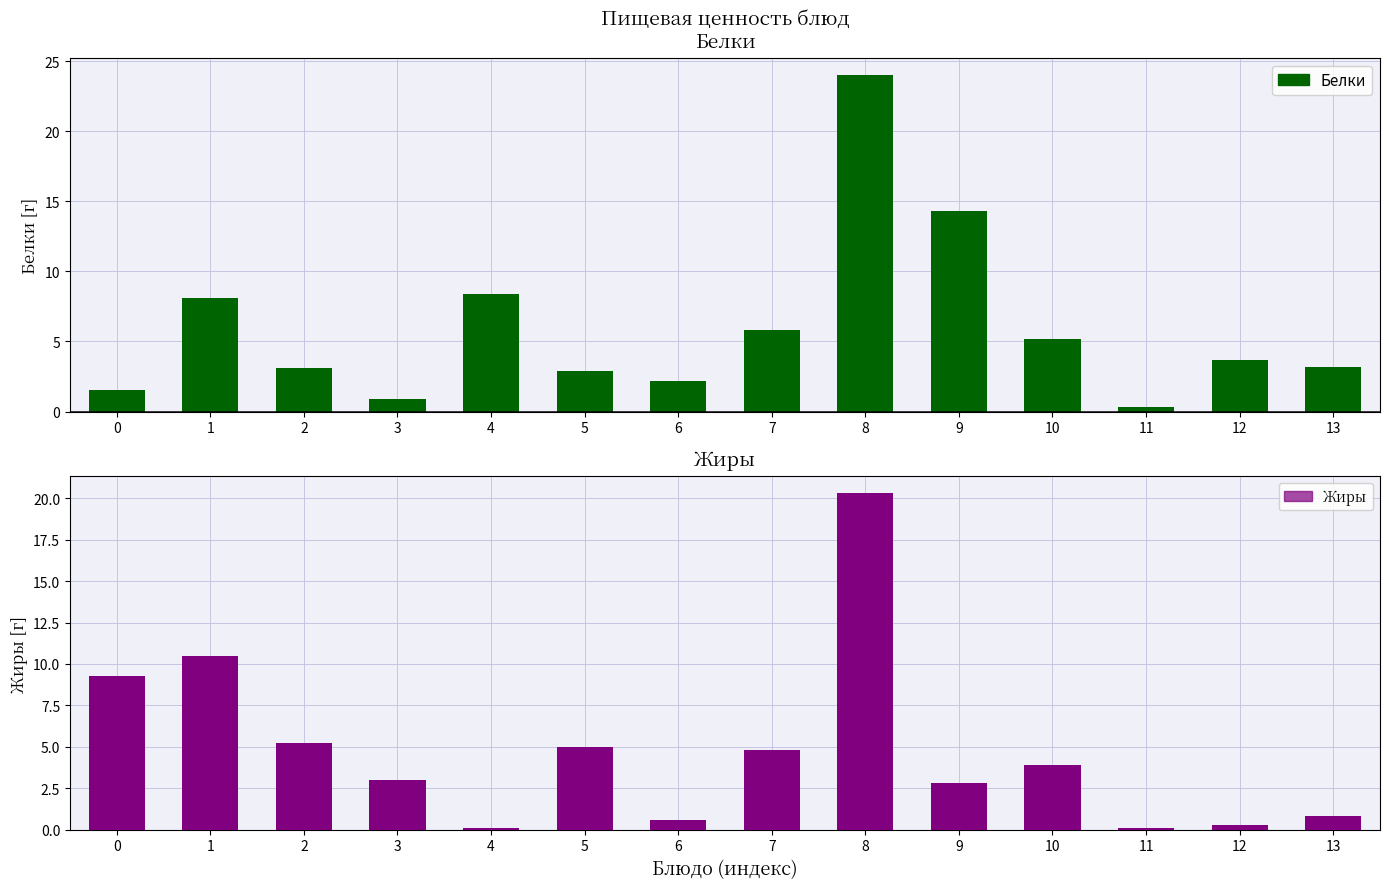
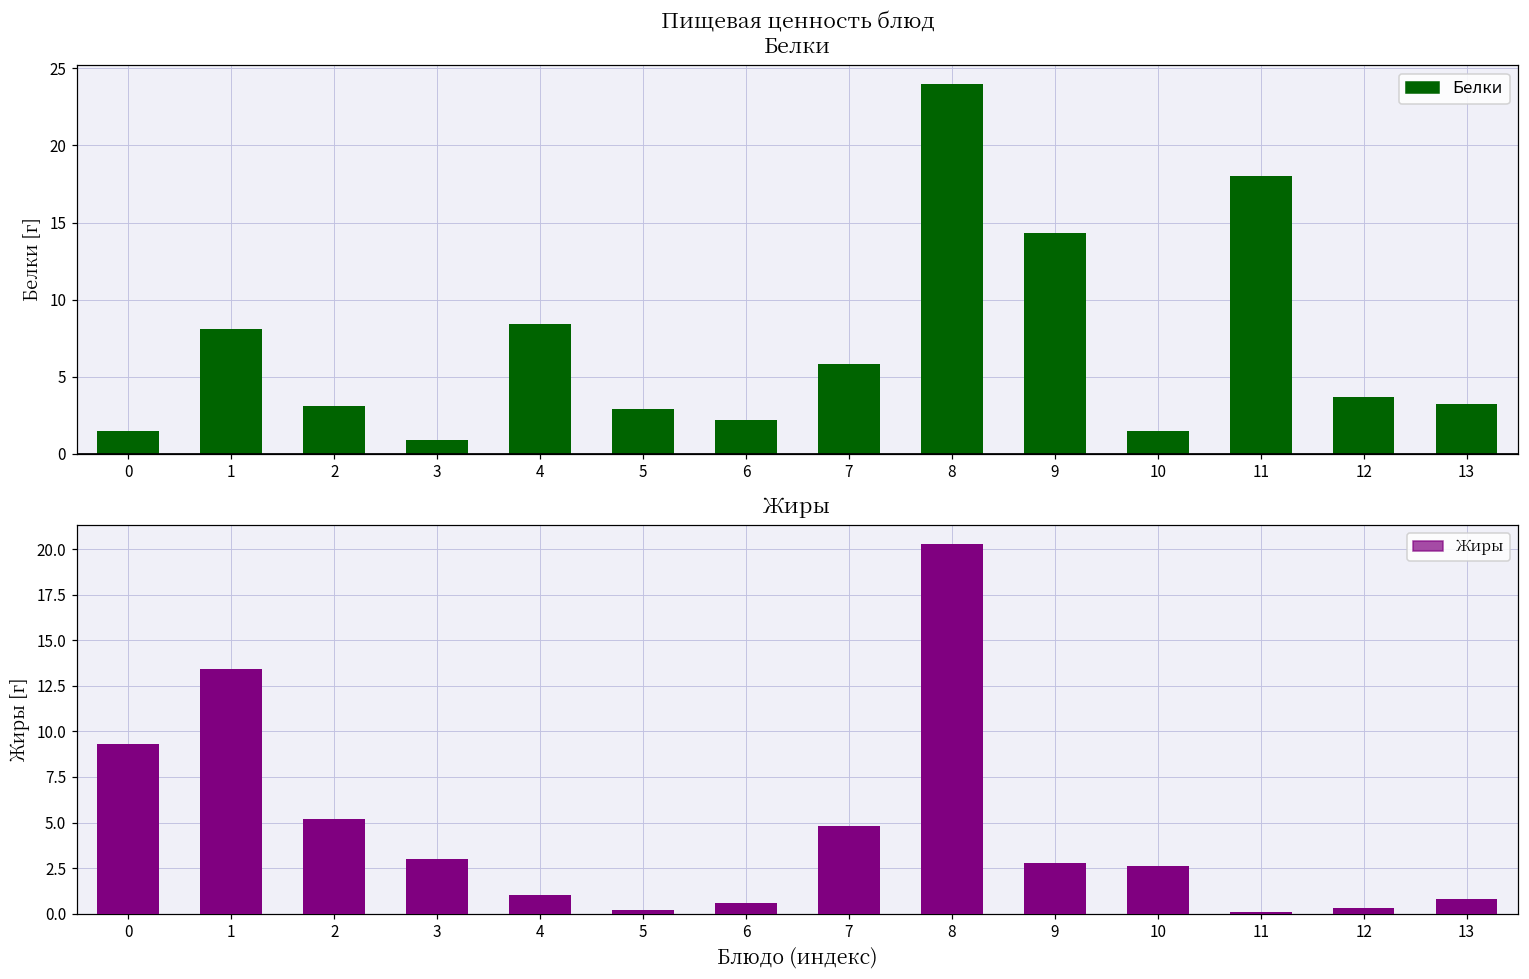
Пищевая ценность блюд Белки, 10: 5.2 -> 1.5
Пищевая ценность блюд Белки, 11: 0.3 -> 18.0
Жиры, 1: 10.5 -> 13.4
Жиры, 4: 0.1 -> 1.0
Жиры, 5: 5.0 -> 0.2
Жиры, 10: 3.9 -> 2.6
